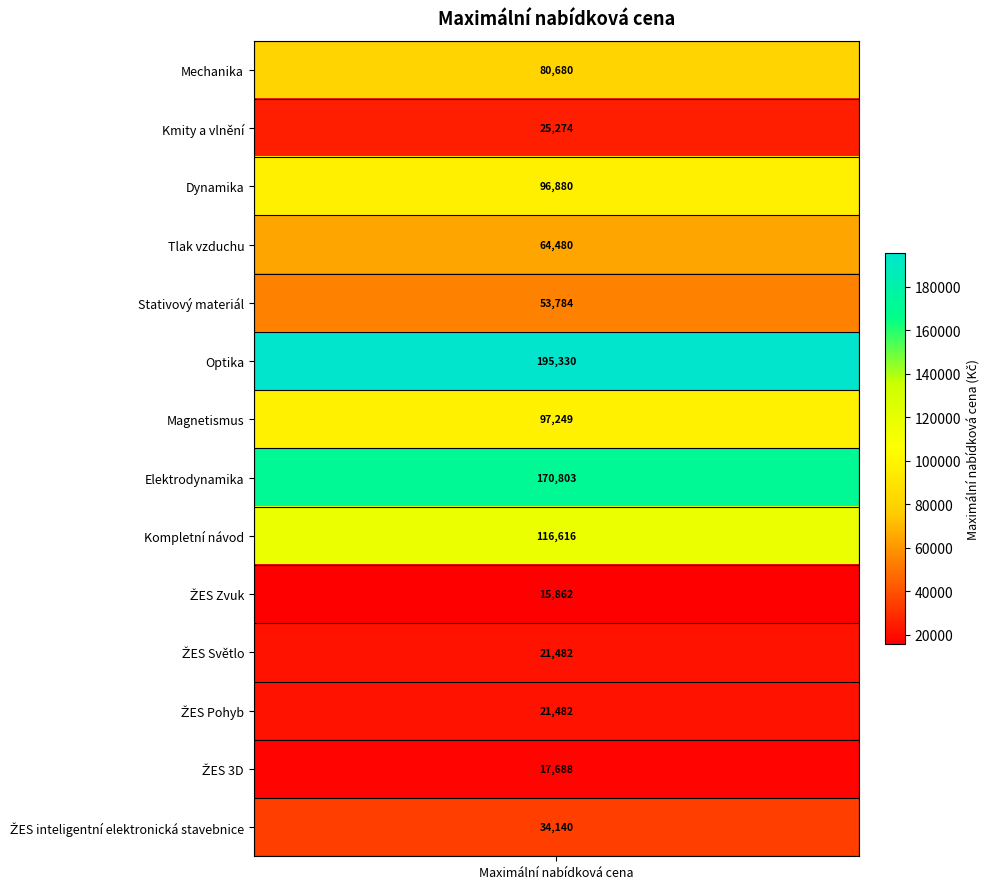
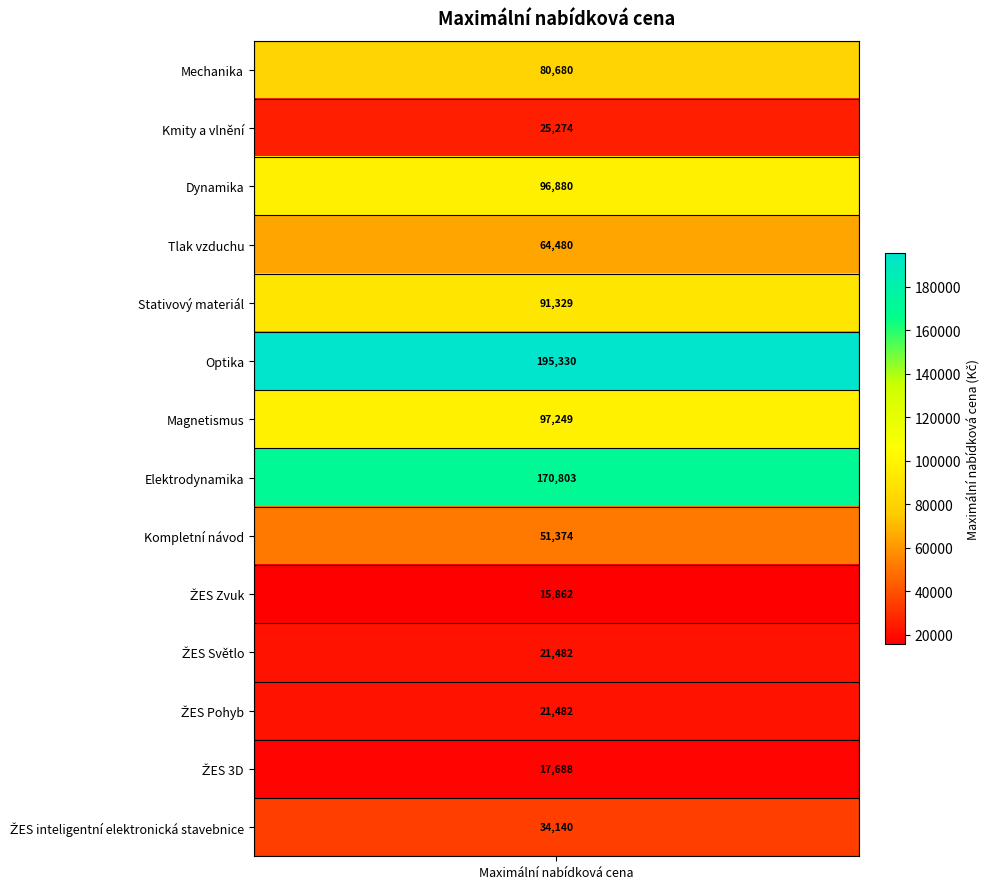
Stativový materiál, Maximální nabídková cena: 53,784 -> 91,329
Kompletní návod, Maximální nabídková cena: 116,616 -> 51,374
